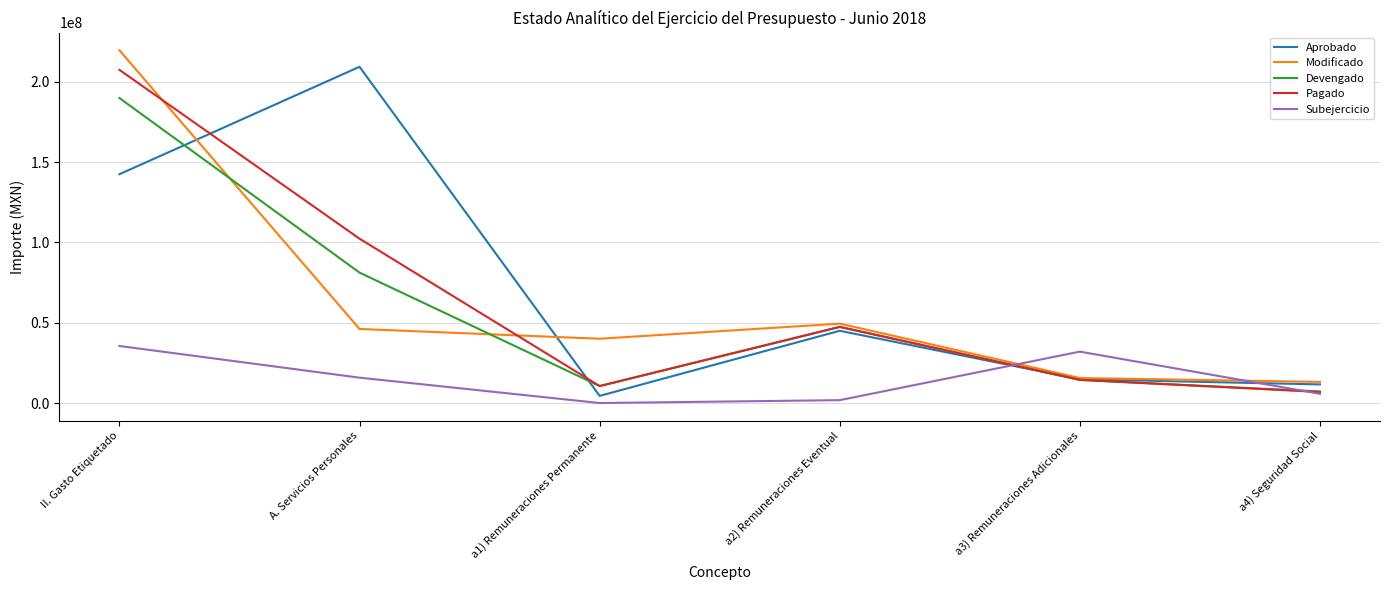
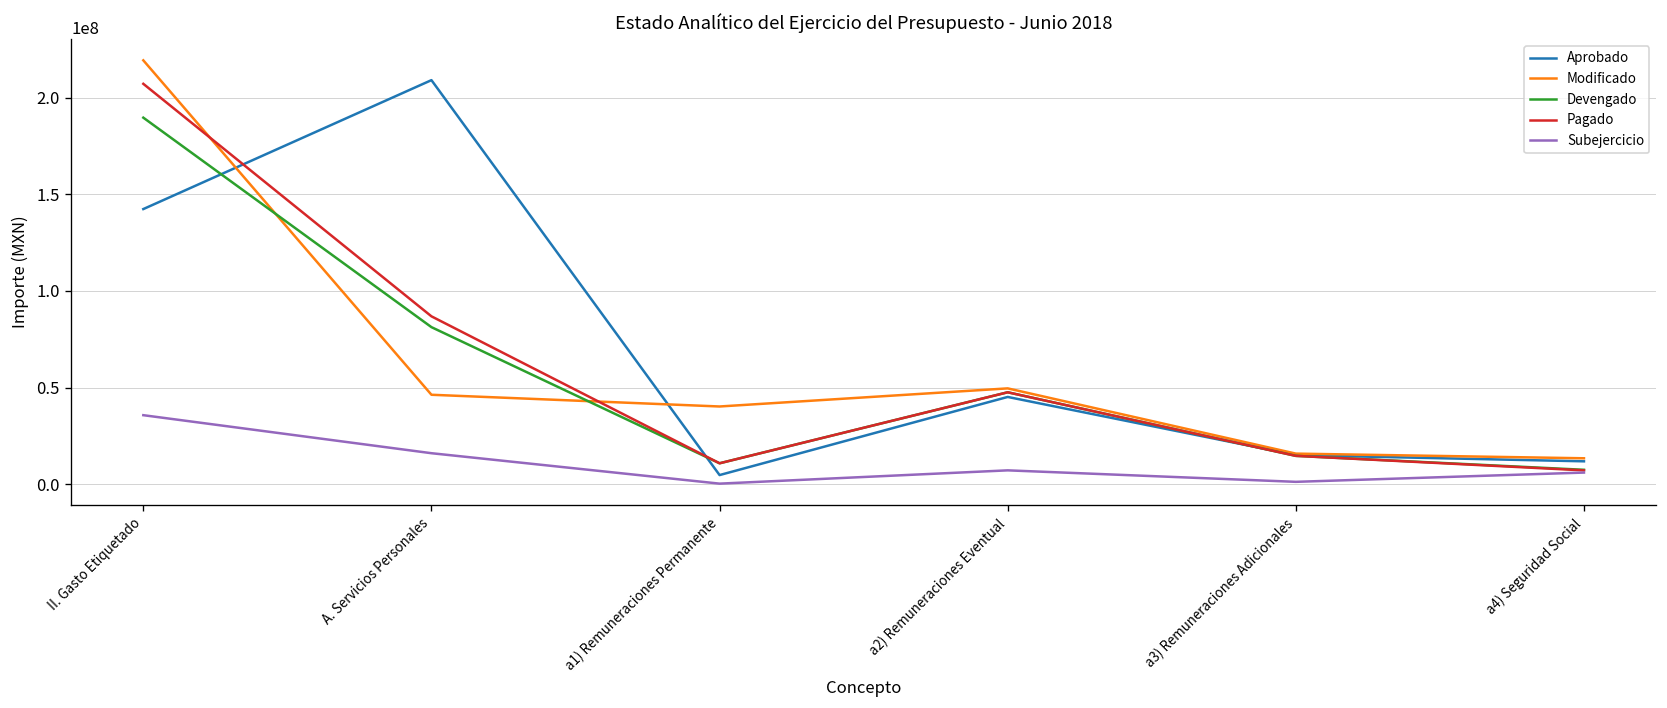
Pagado, A. Servicios Personales: 102000000 -> 87000000
Subejercicio, a2) Remuneraciones Eventual: 2000000 -> 7000000
Subejercicio, a3) Remuneraciones Adicionales: 32000000 -> 1000000
